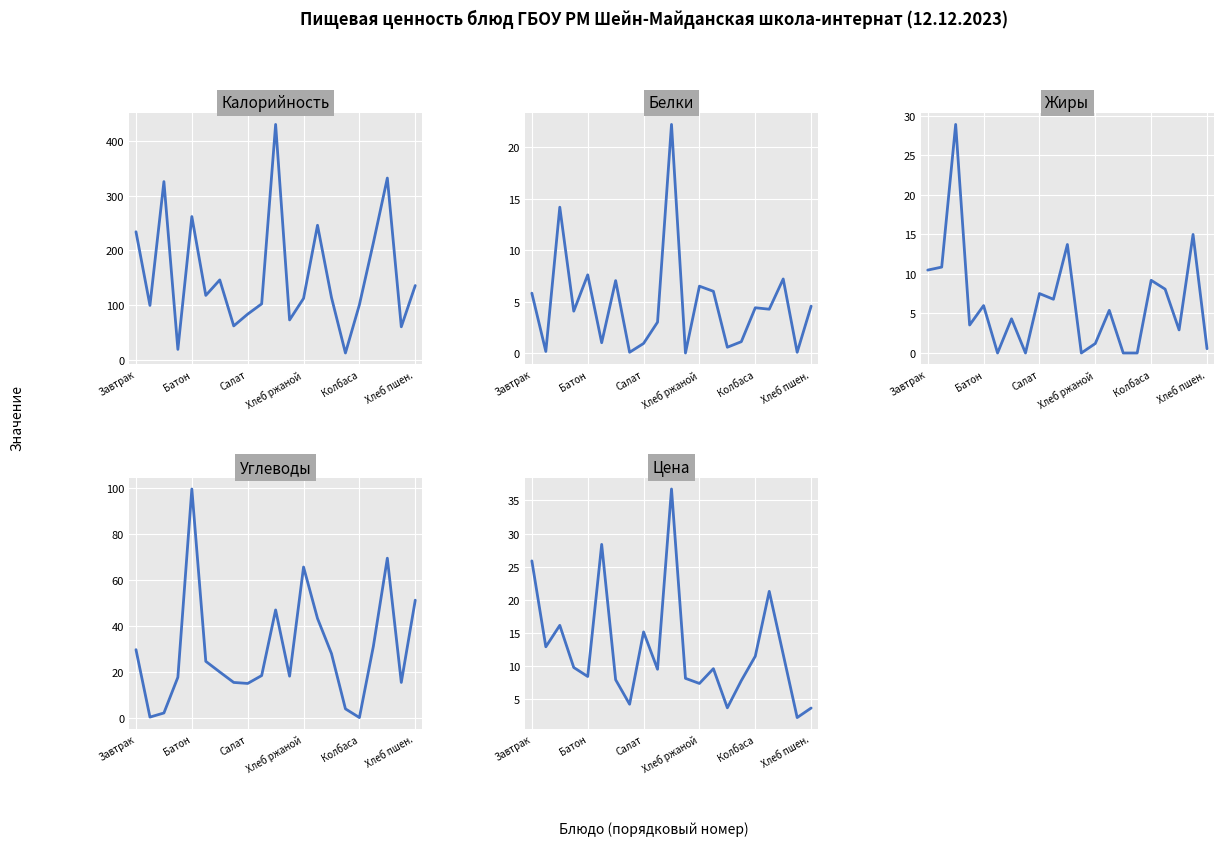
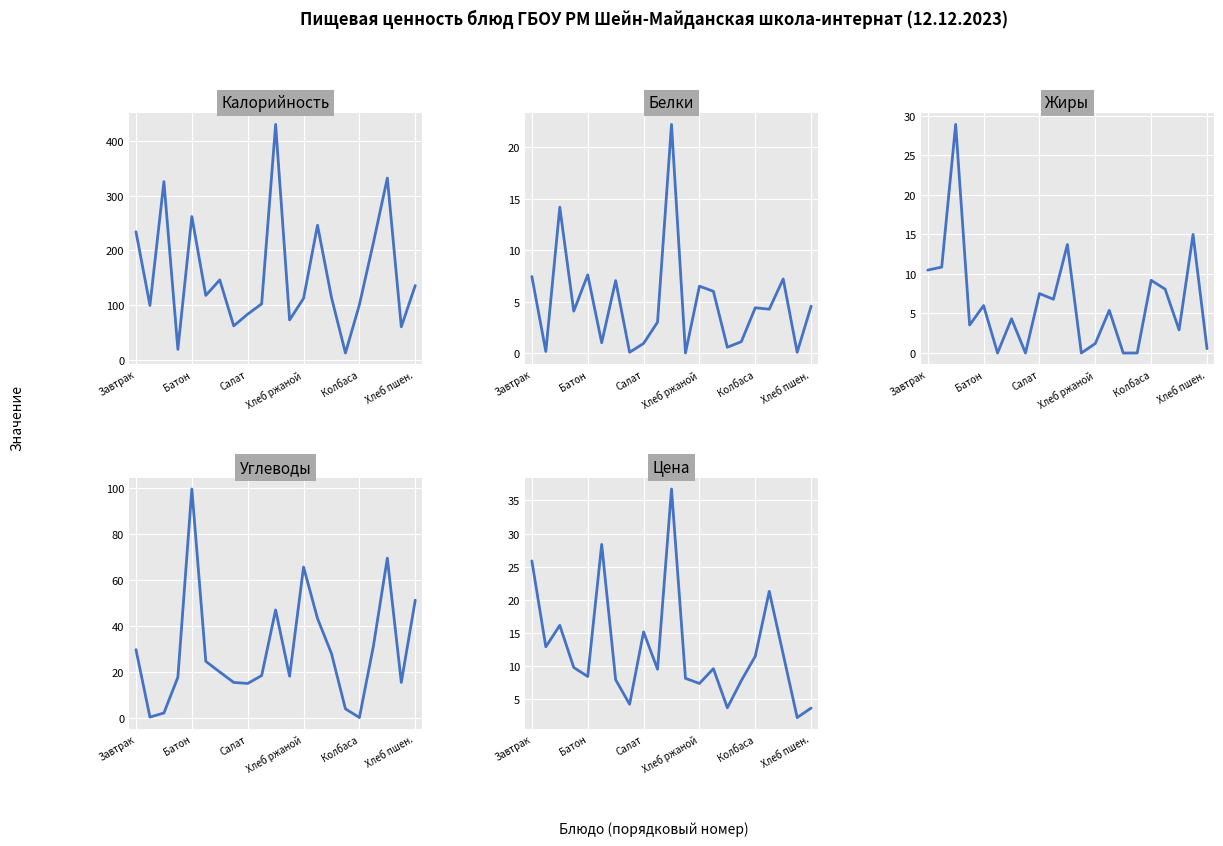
Белки, Завтрак: 5.8 -> 7.4
